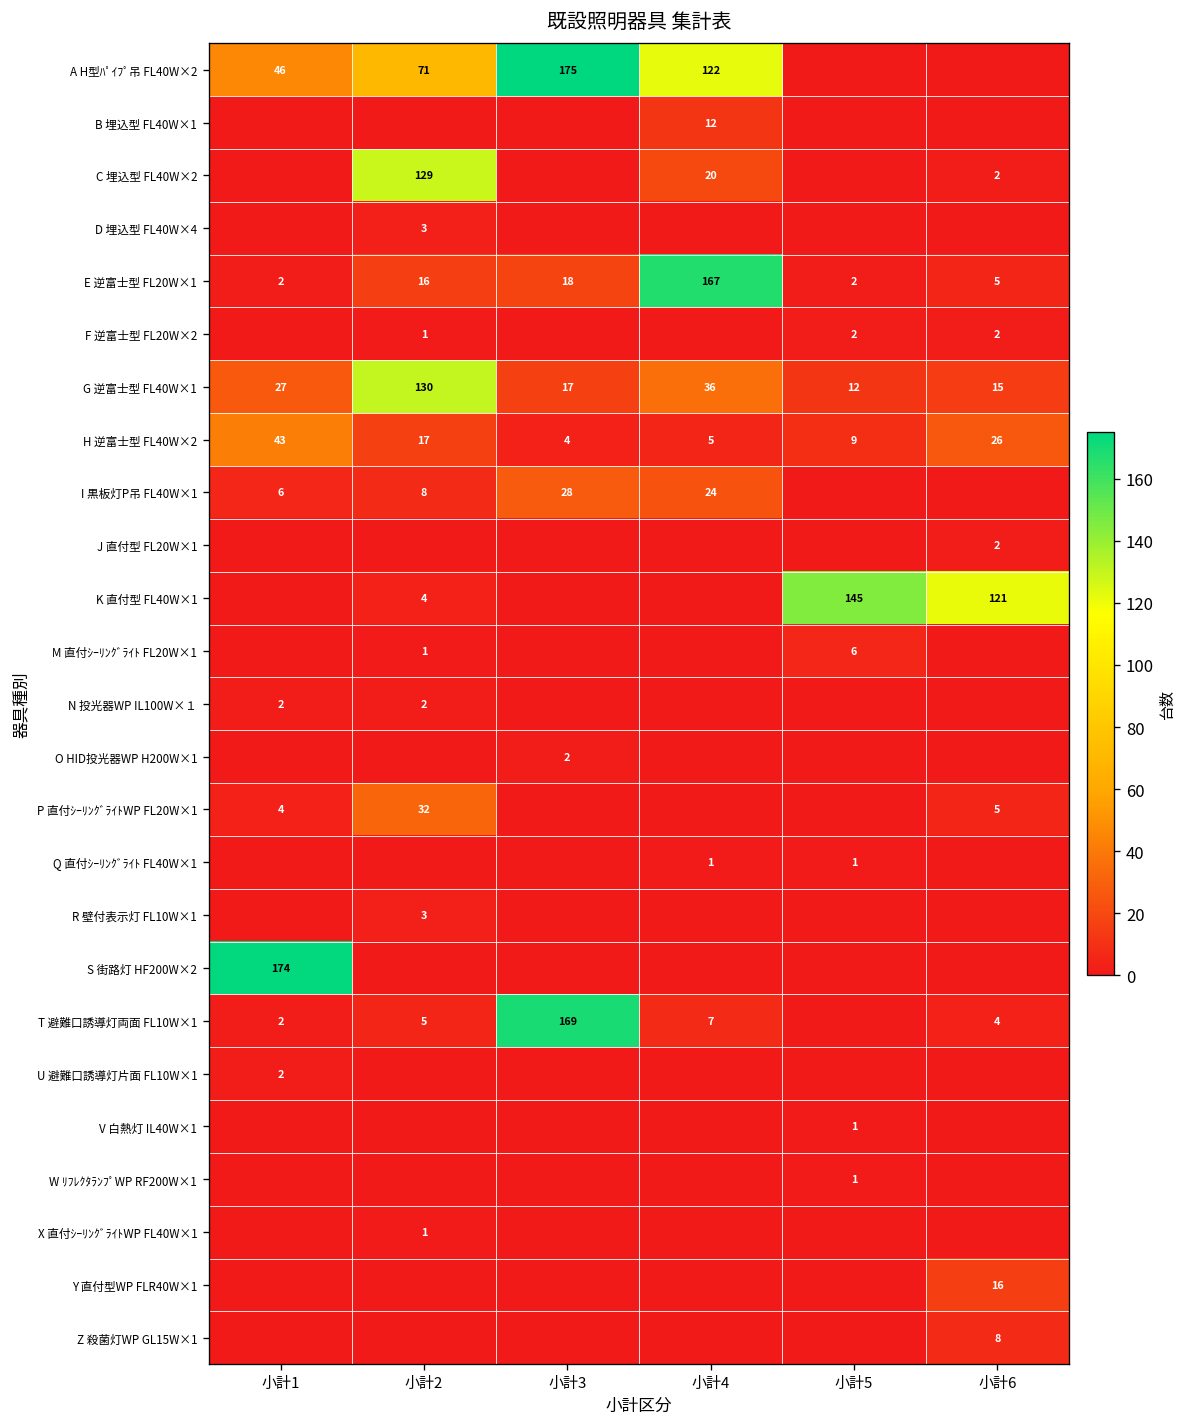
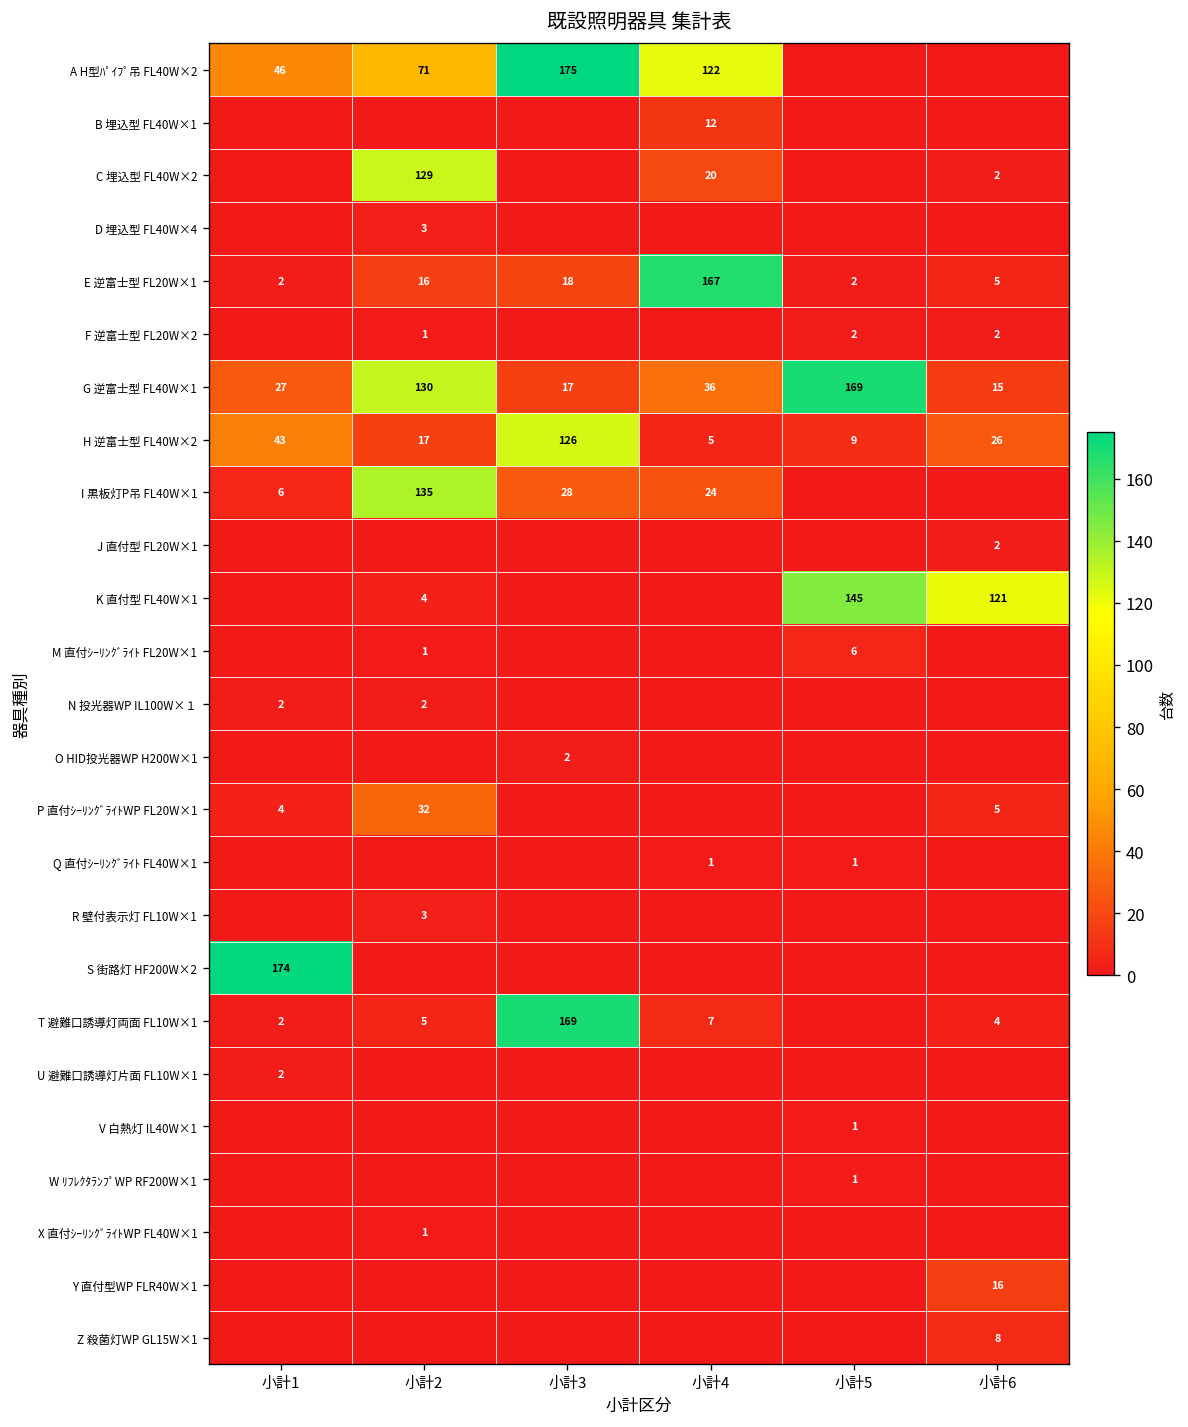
G 逆富士型 FL40W×1, 小計5: 12 -> 169
H 逆富士型 FL40W×2, 小計3: 4 -> 126
I 黒板灯P吊 FL40W×1, 小計2: 8 -> 135
